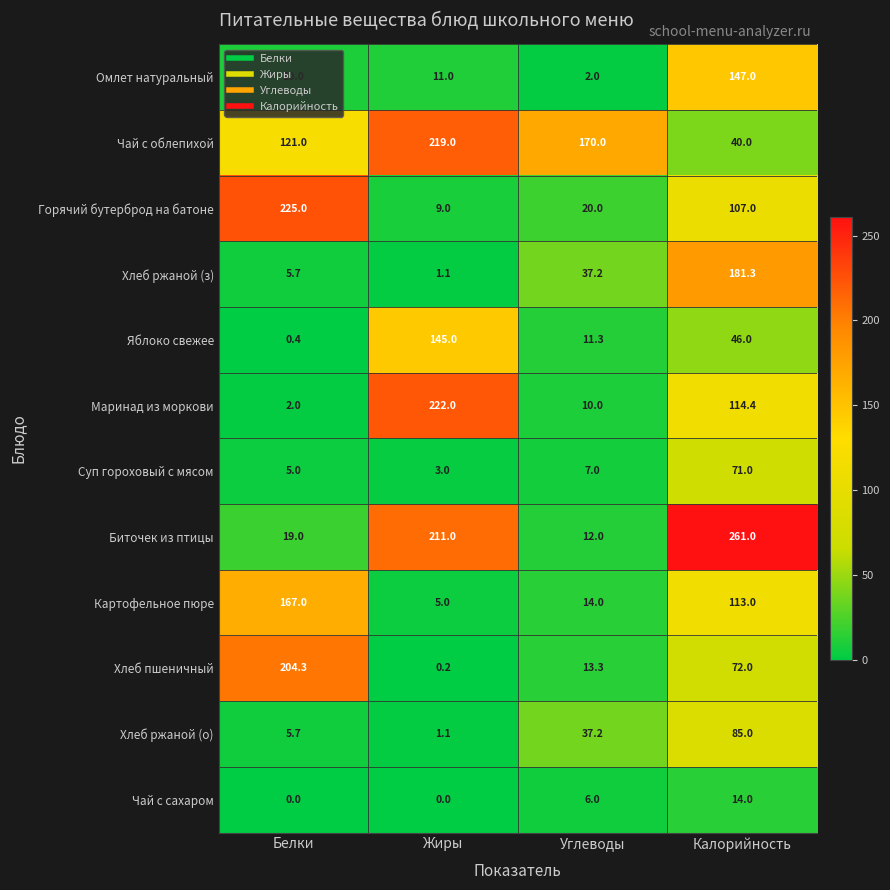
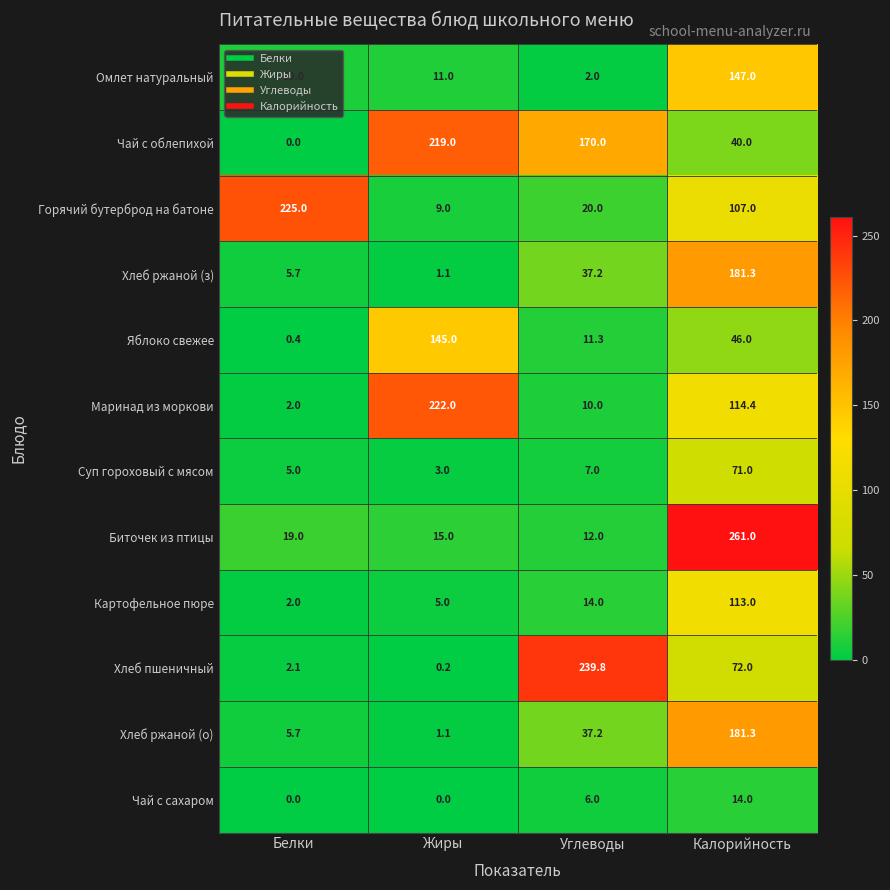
Чай с облепихой, Белки: 121.0 -> 0.0
Биточек из птицы, Жиры: 211.0 -> 15.0
Картофельное пюре, Белки: 167.0 -> 2.0
Хлеб пшеничный, Белки: 204.3 -> 2.1
Хлеб пшеничный, Углеводы: 13.3 -> 239.8
Хлеб ржаной (о), Калорийность: 85.0 -> 181.3
